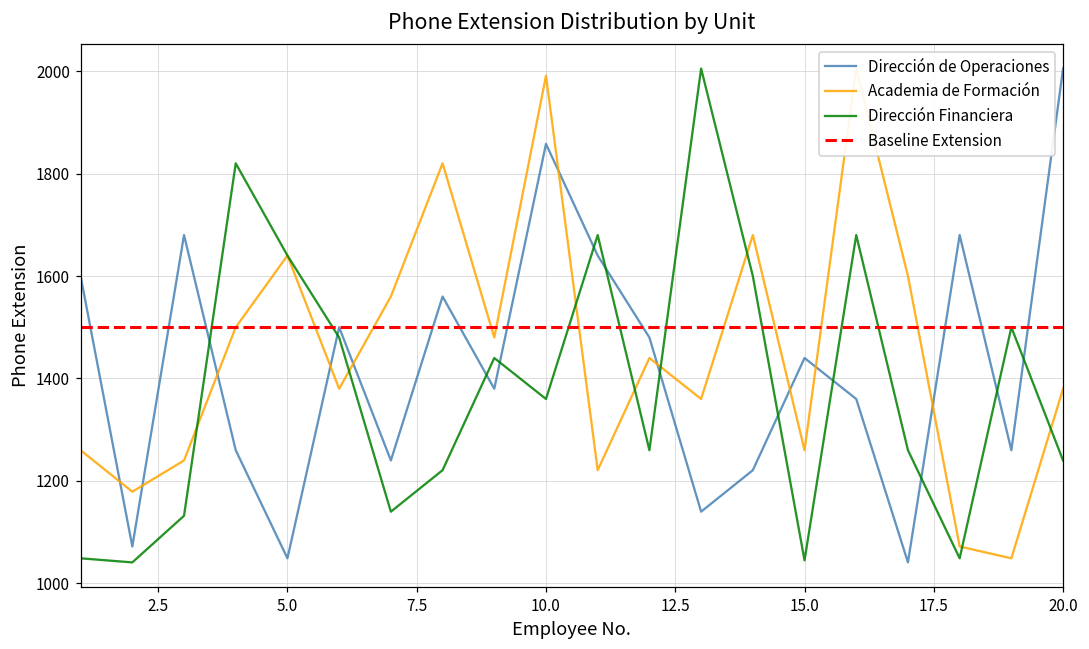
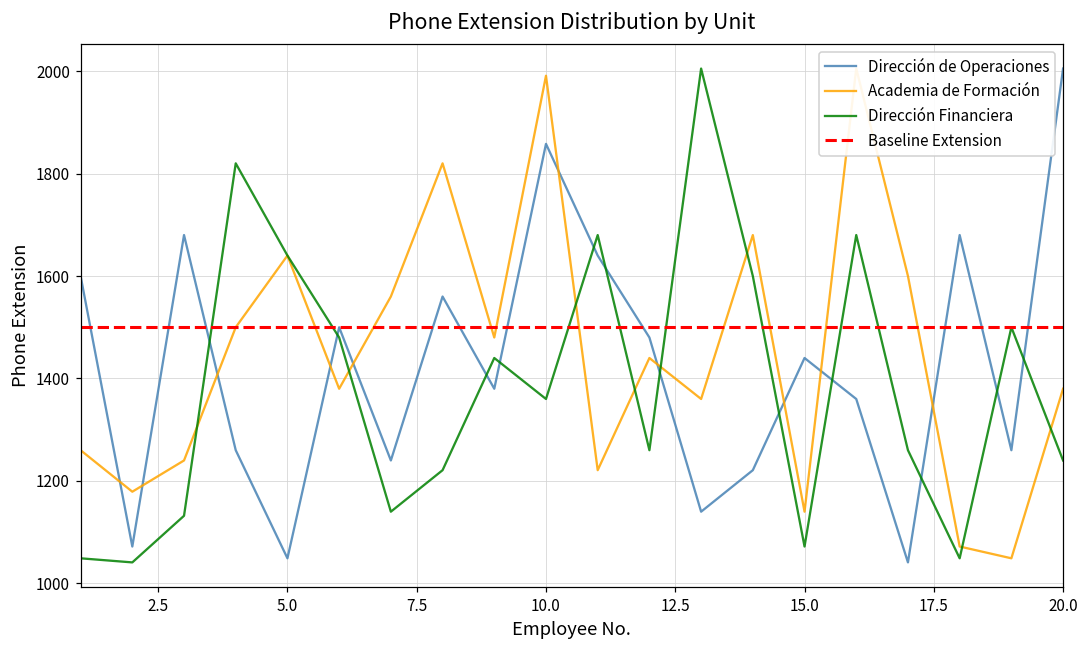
Academia de Formación, 15.0: 1260 -> 1140
Dirección Financiera, 15.0: 1050 -> 1070
